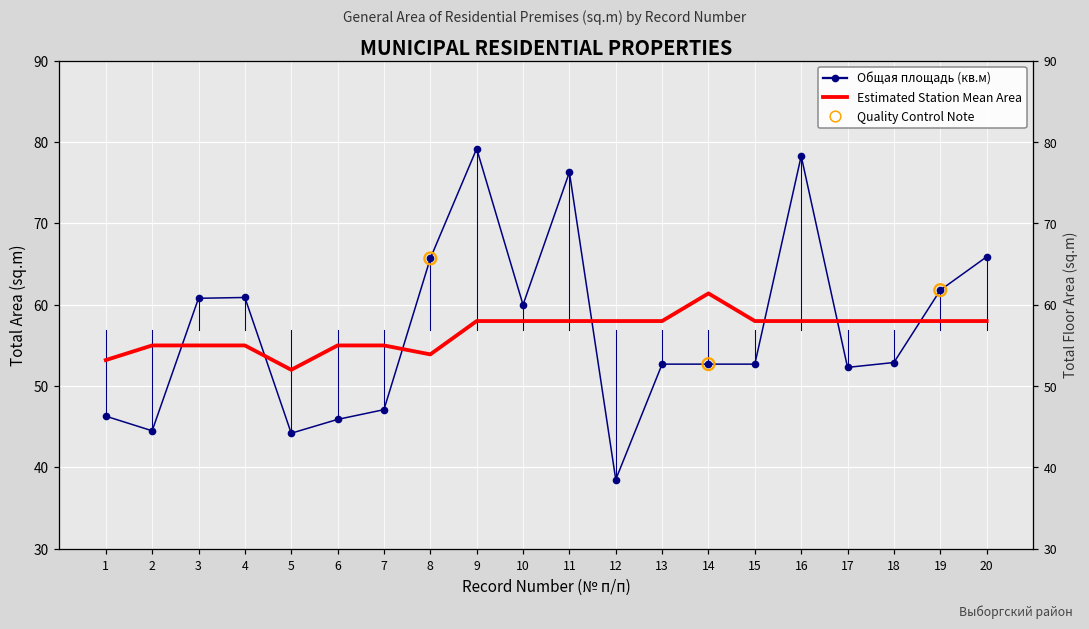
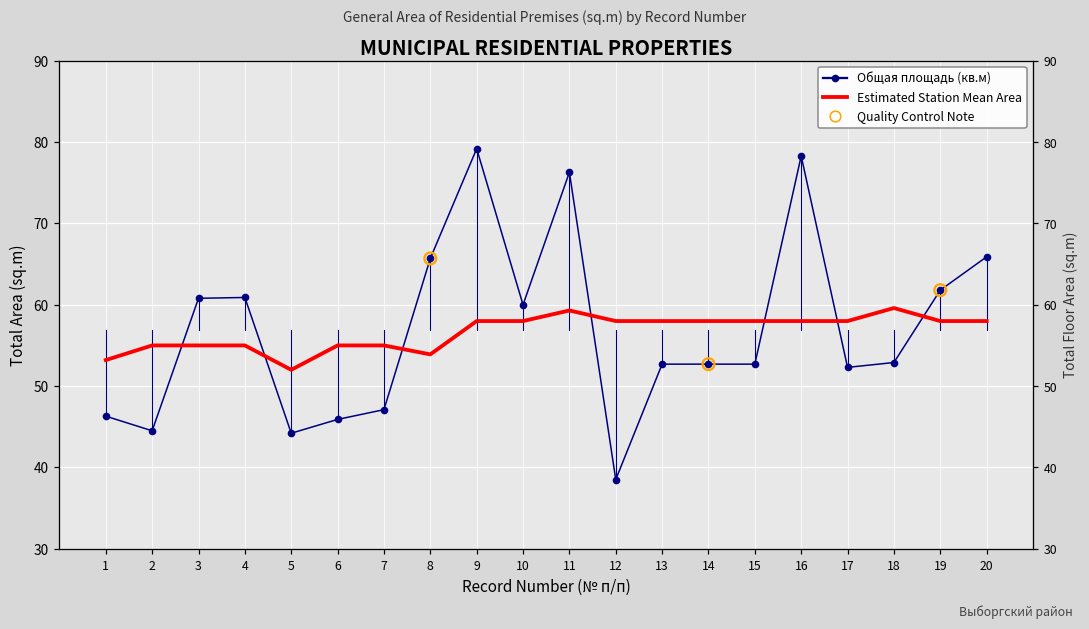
Estimated Station Mean Area, 11: 58 -> 59
Estimated Station Mean Area, 14: 61 -> 58
Estimated Station Mean Area, 18: 58 -> 60
